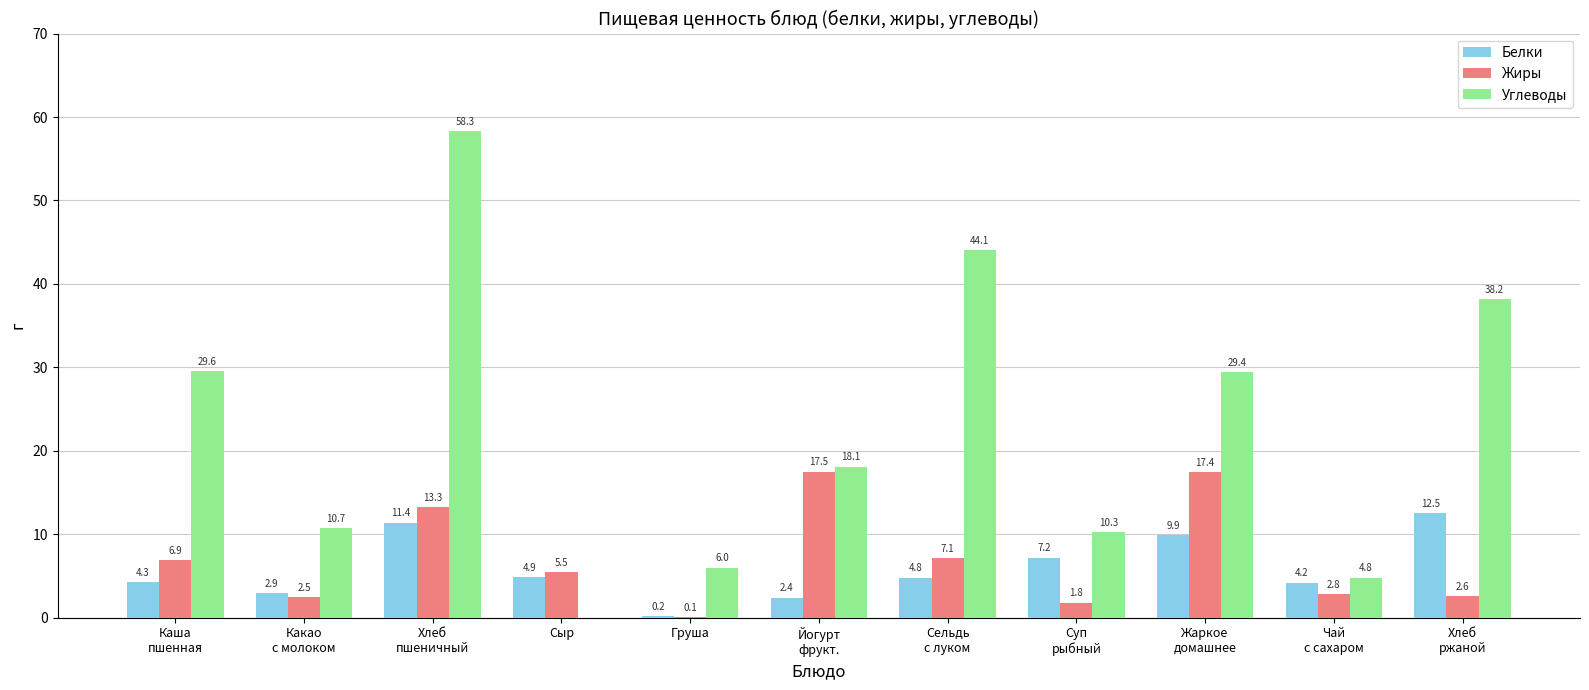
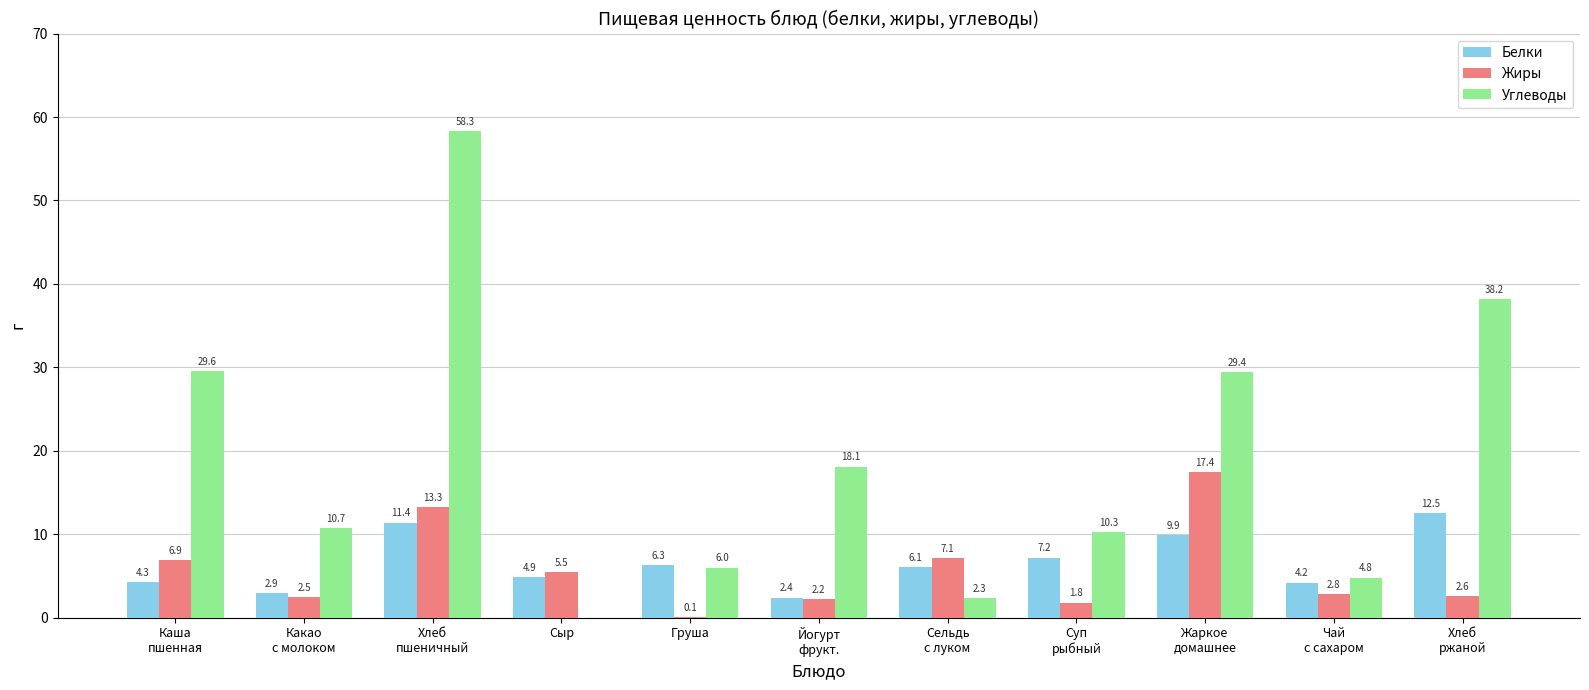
Белки, Груша: 0.2 -> 6.3
Жиры, Йогурт фрукт.: 17.5 -> 2.2
Белки, Сельдь с луком: 4.8 -> 6.1
Углеводы, Сельдь с луком: 44.1 -> 2.3
